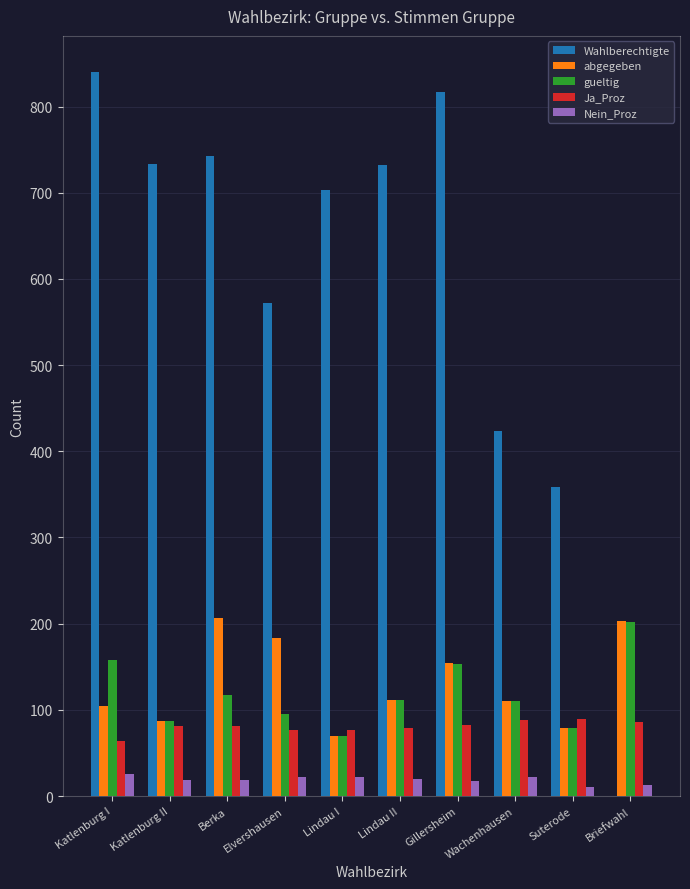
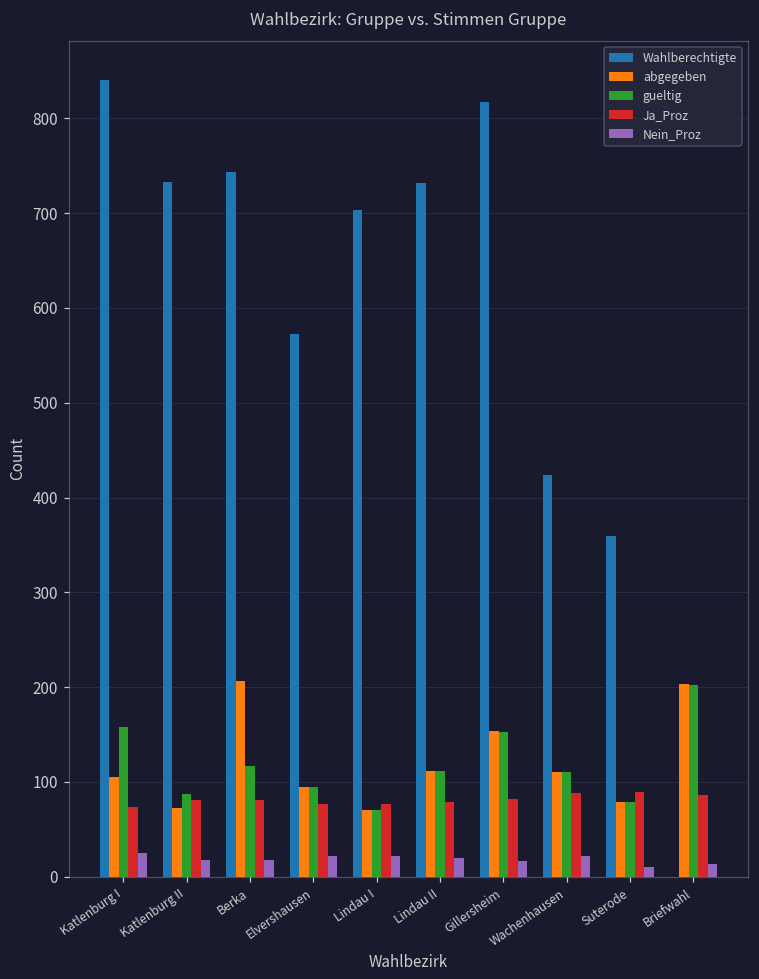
Ja_Proz, Katlenburg I: 60 -> 70
abgegeben, Katlenburg II: 90 -> 70
abgegeben, Elvershausen: 180 -> 100
